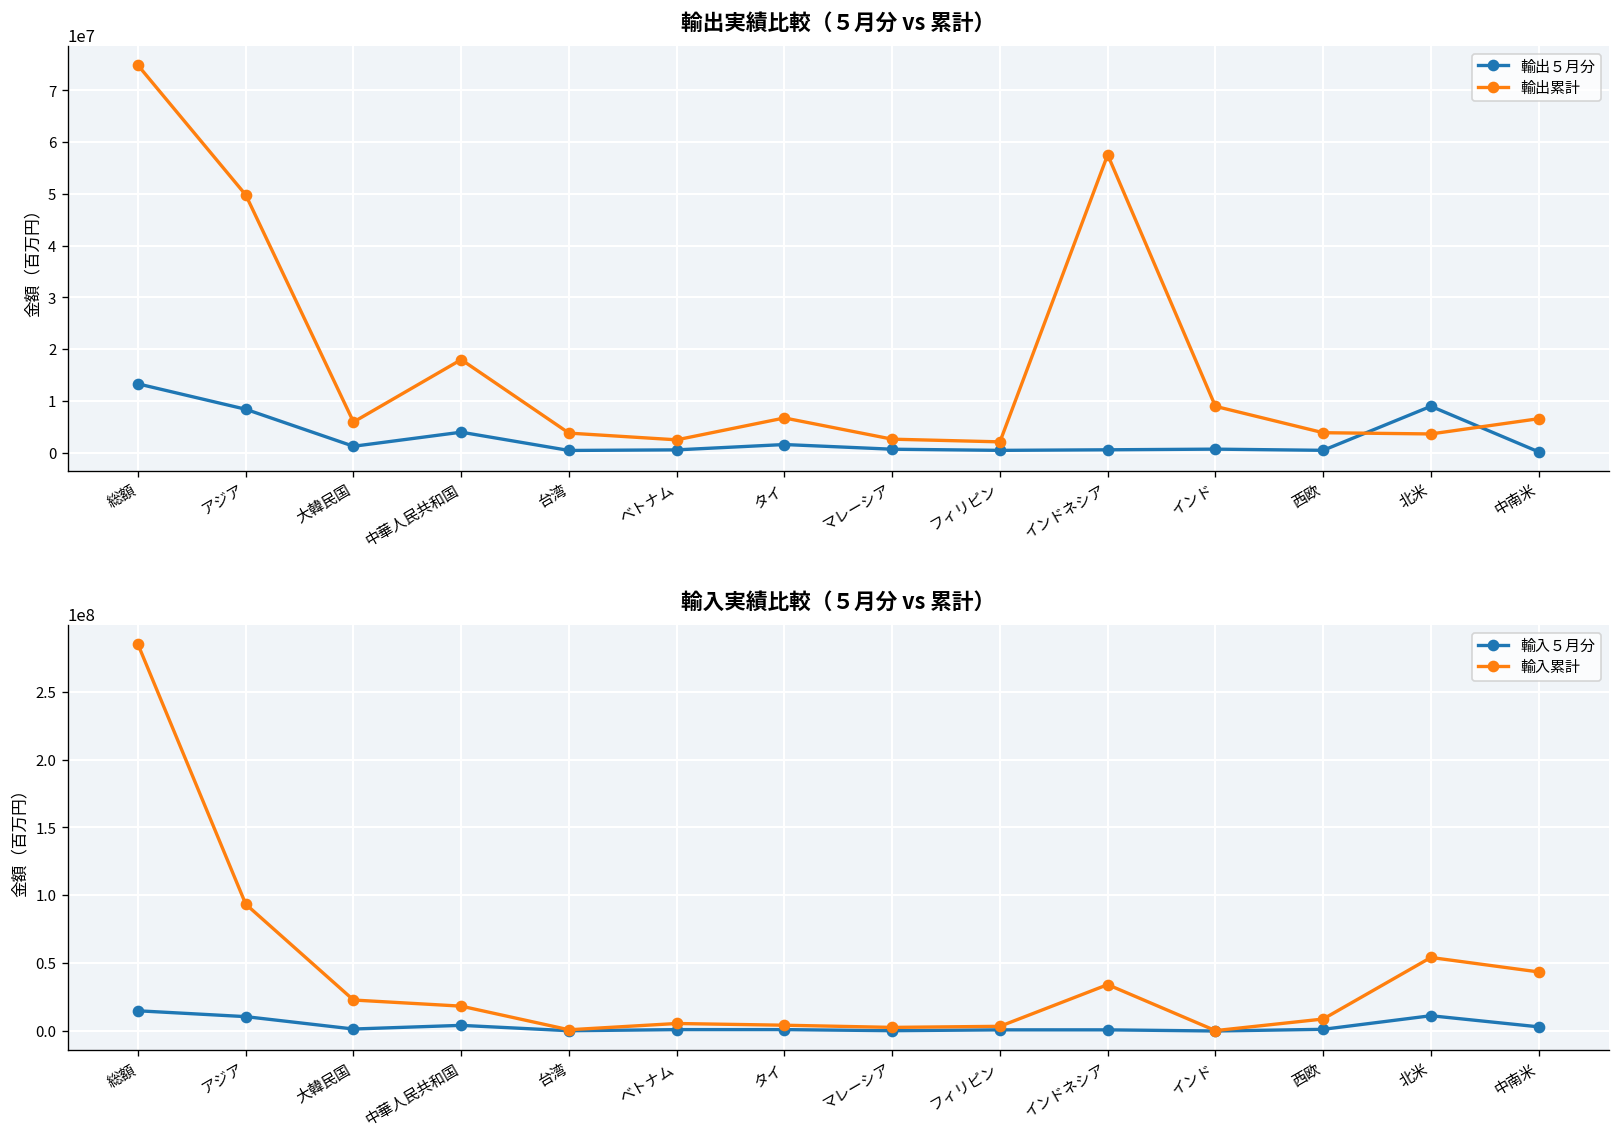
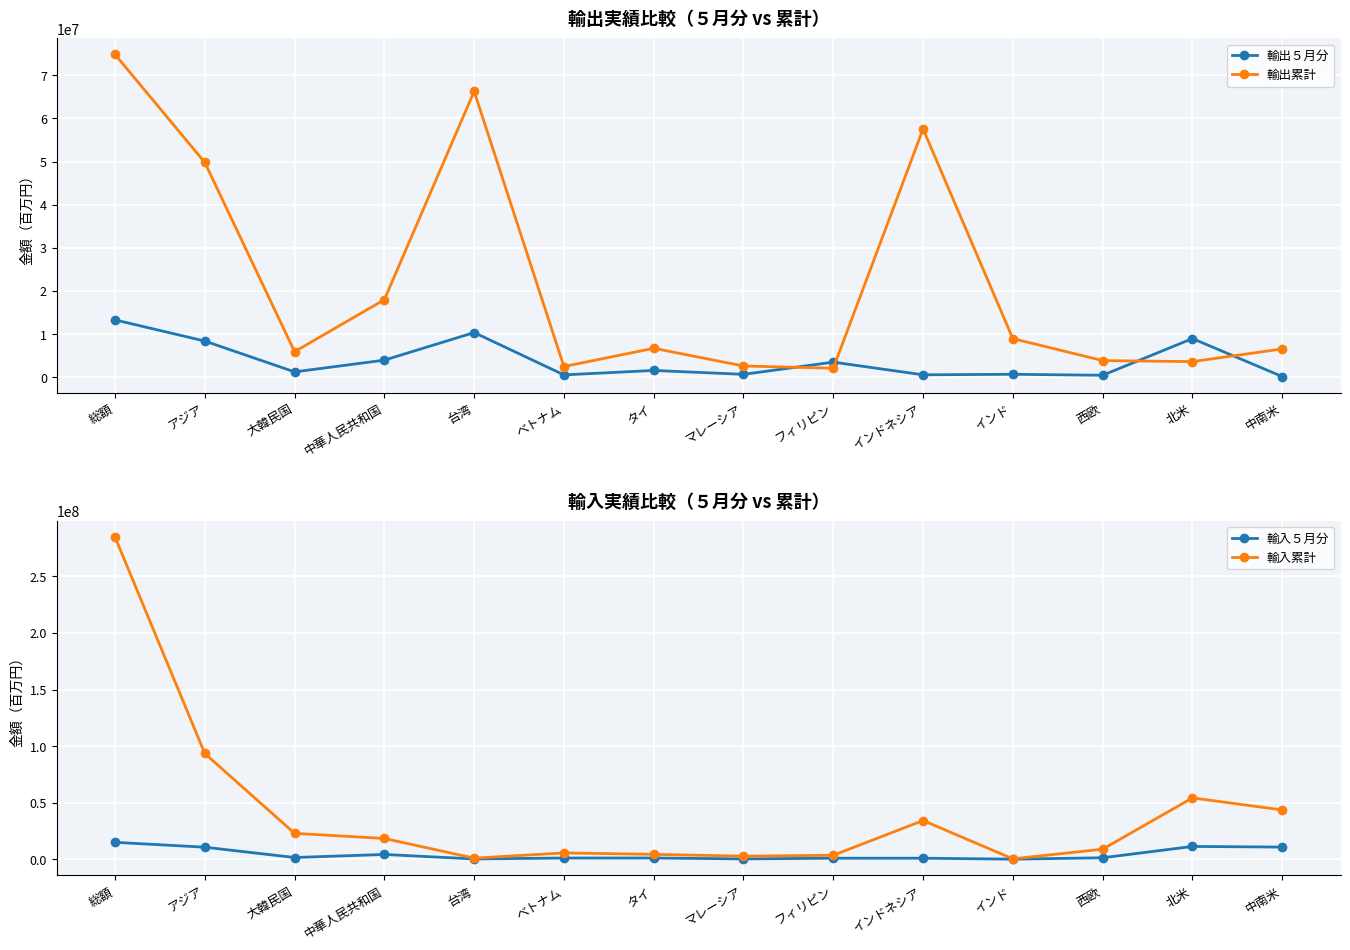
輸出実績比較（５月分 vs 累計）, 輸出５月分, 台湾: 0 -> 10000000
輸出実績比較（５月分 vs 累計）, 輸出累計, 台湾: 4000000 -> 66000000
輸出実績比較（５月分 vs 累計）, 輸出５月分, フィリピン: 0 -> 3000000
輸入実績比較（５月分 vs 累計）, 輸入５月分, 中南米: 3000000 -> 11000000
